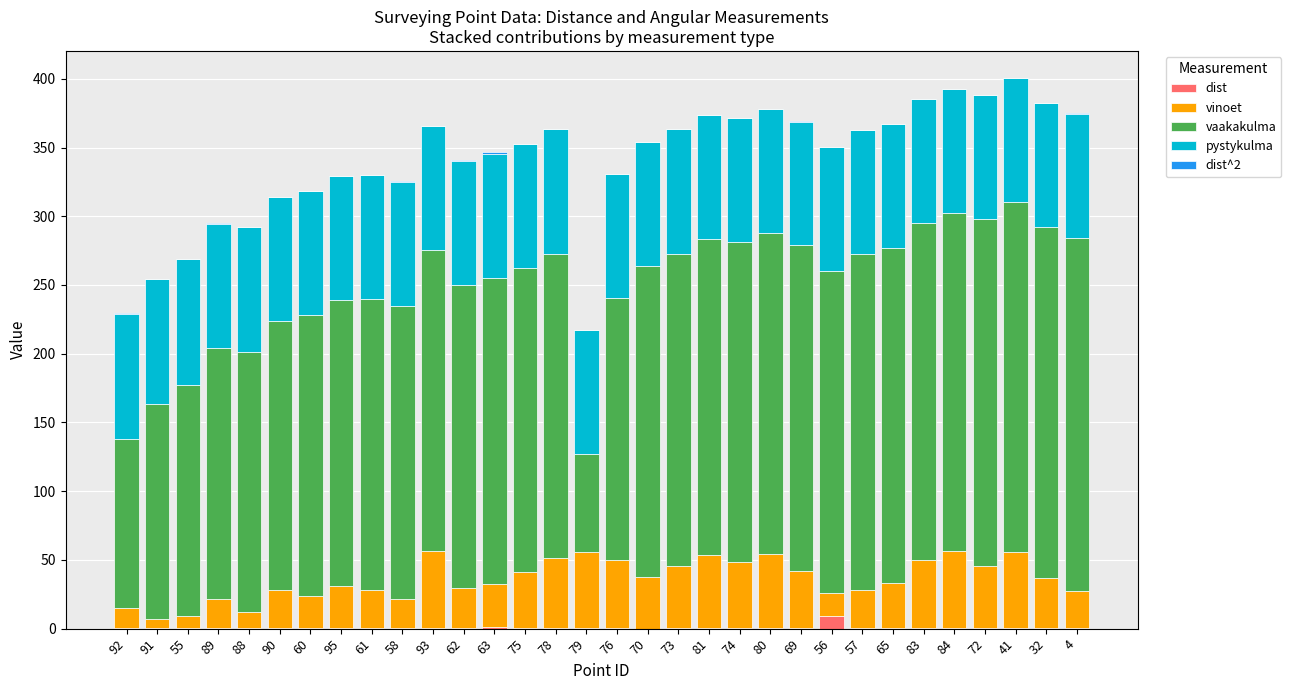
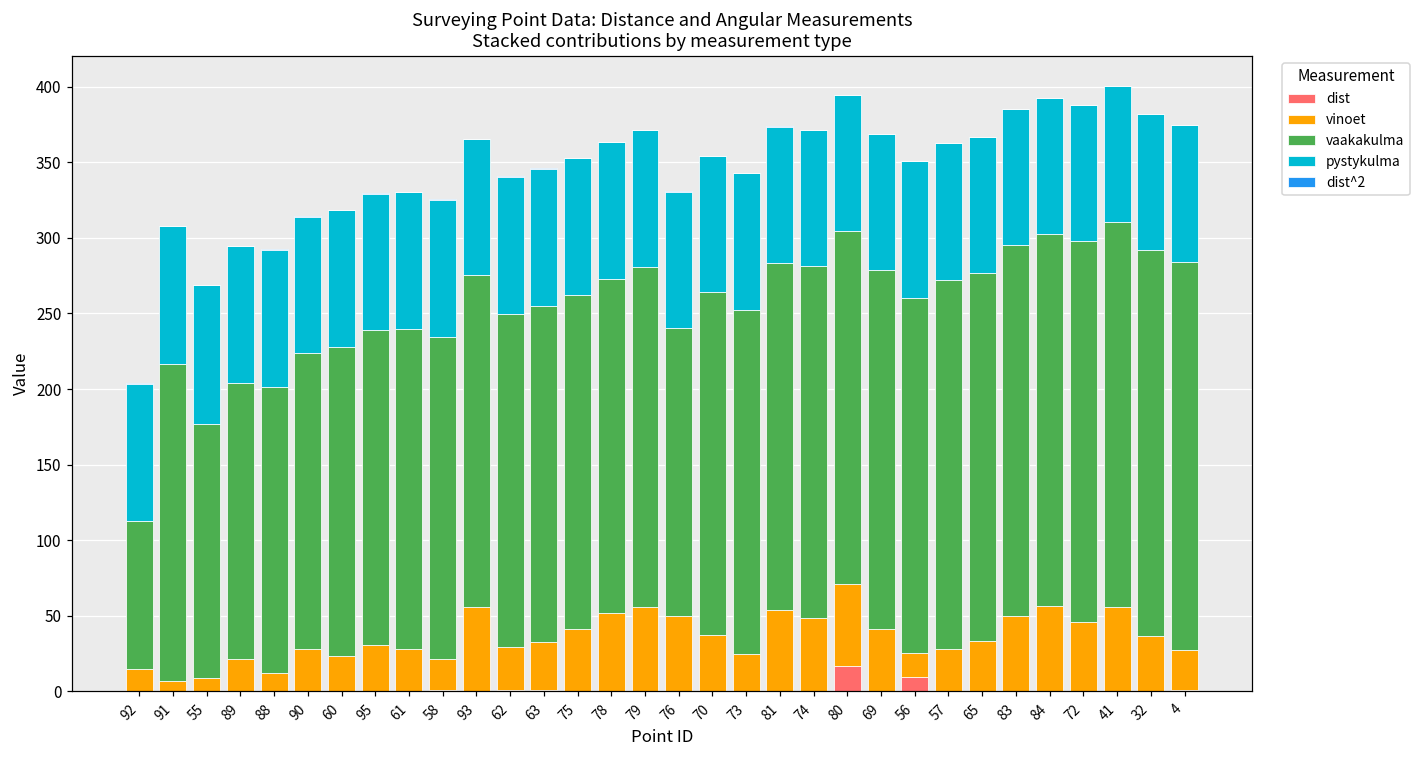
vaakakulma, 92: 123 -> 98
vaakakulma, 91: 156 -> 210
vaakakulma, 79: 71 -> 225
vinoet, 73: 45 -> 25
dist, 80: 0 -> 17
